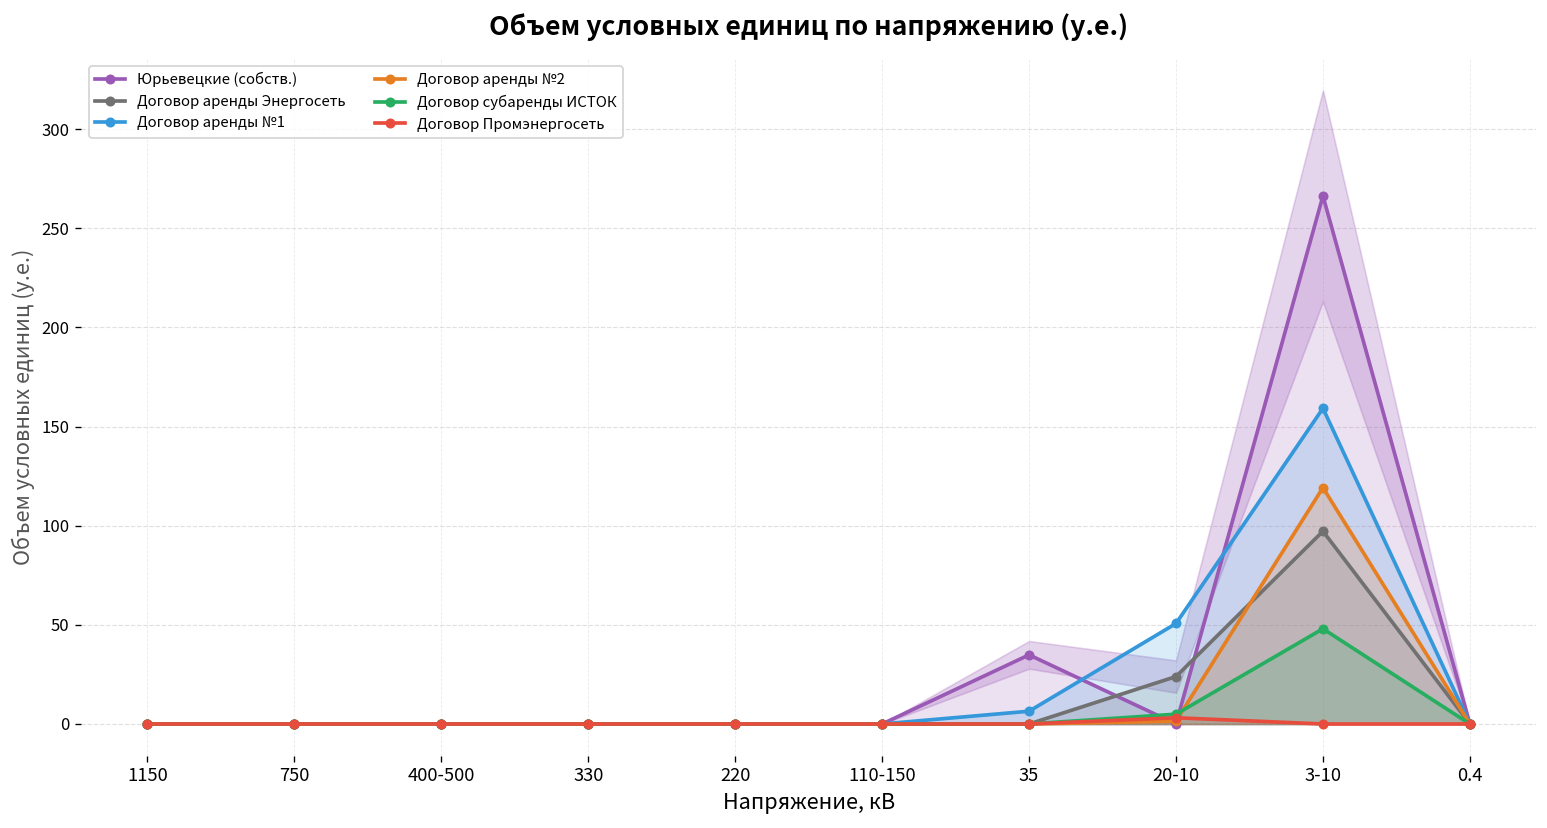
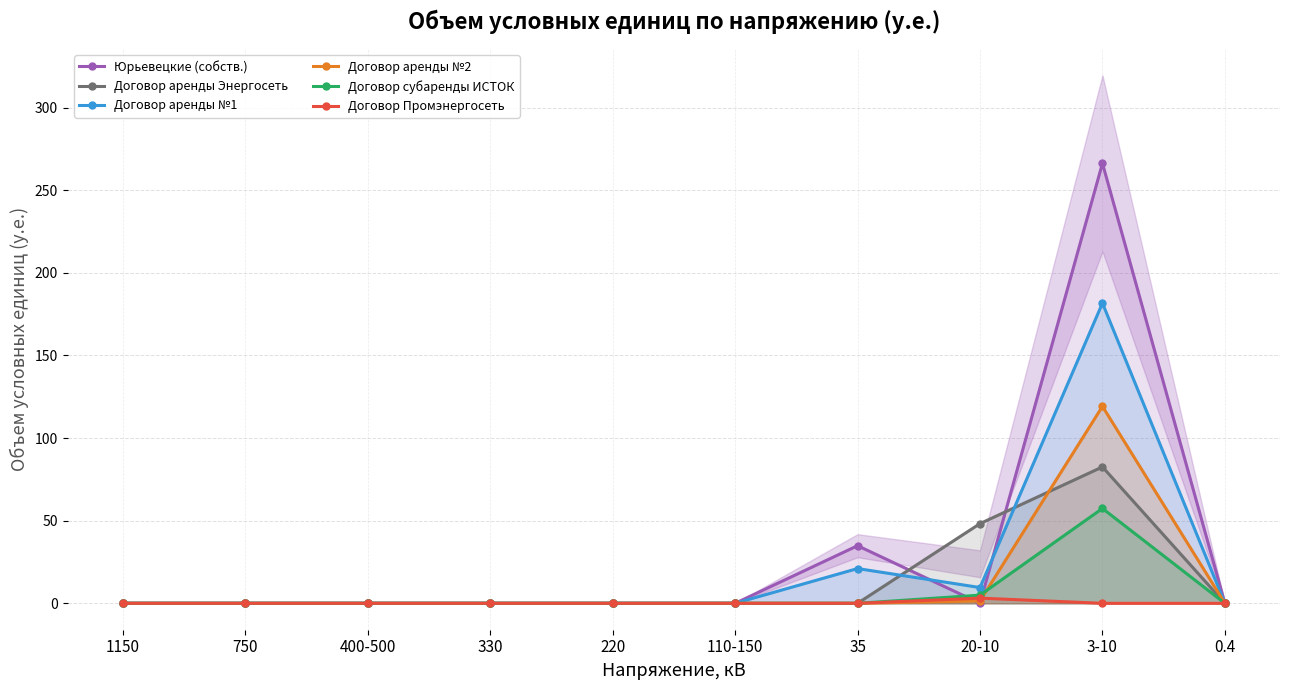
Договор аренды №1, 35: 6 -> 21
Договор аренды Энергосеть, 20-10: 24 -> 48
Договор аренды №1, 20-10: 51 -> 10
Договор аренды Энергосеть, 3-10: 97 -> 83
Договор аренды №1, 3-10: 159 -> 182
Договор субаренды ИСТОК, 3-10: 48 -> 57
